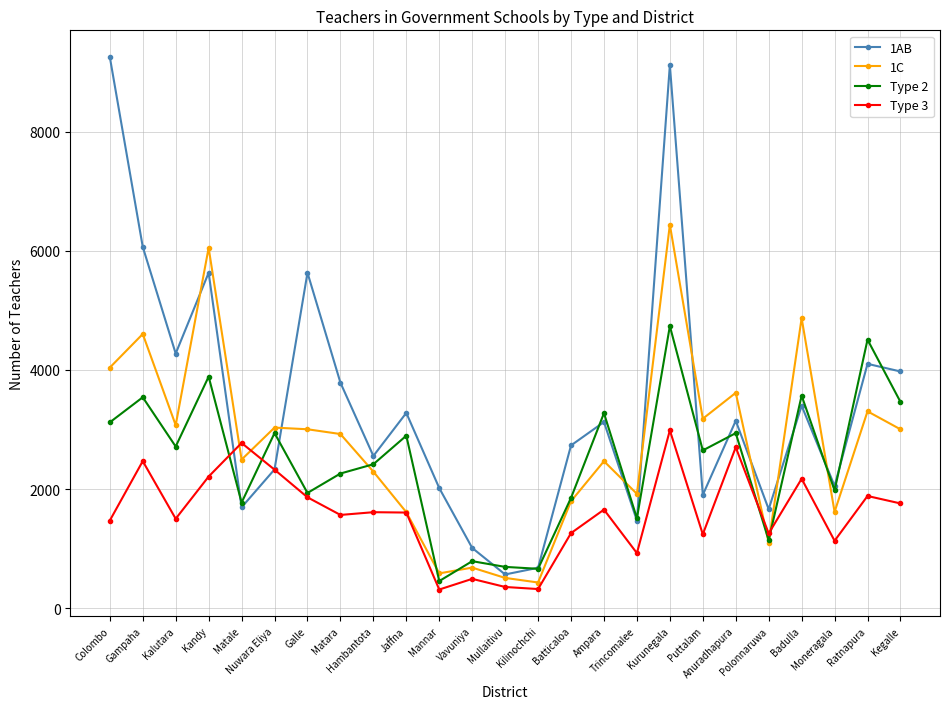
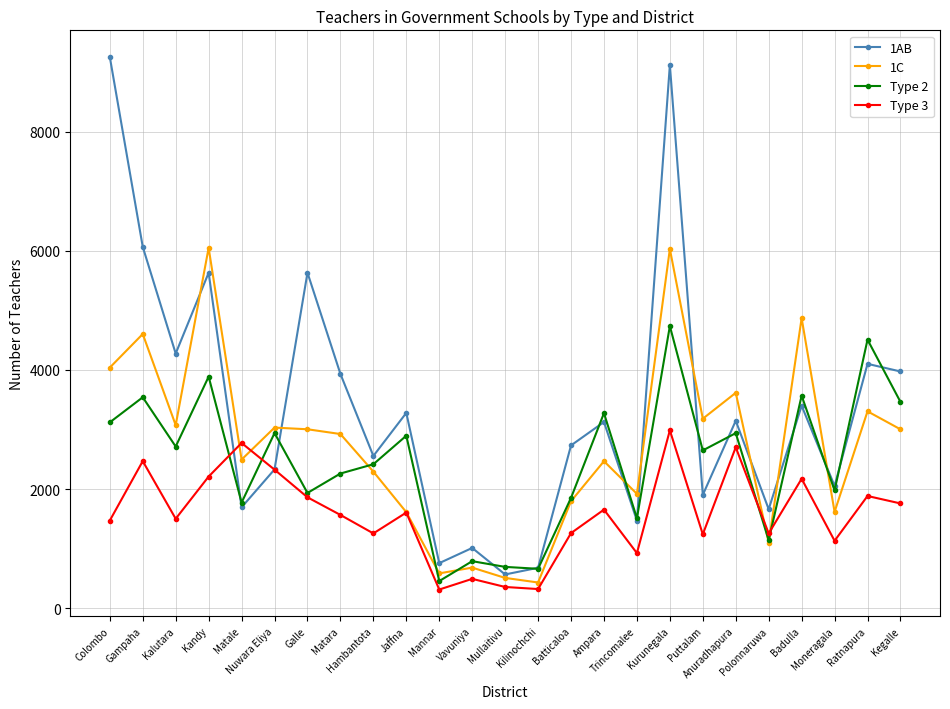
1AB, Matara: 3800 -> 3900
Type 3, Hambantota: 1600 -> 1300
1AB, Mannar: 2000 -> 800
1C, Kurunegala: 6400 -> 6000
